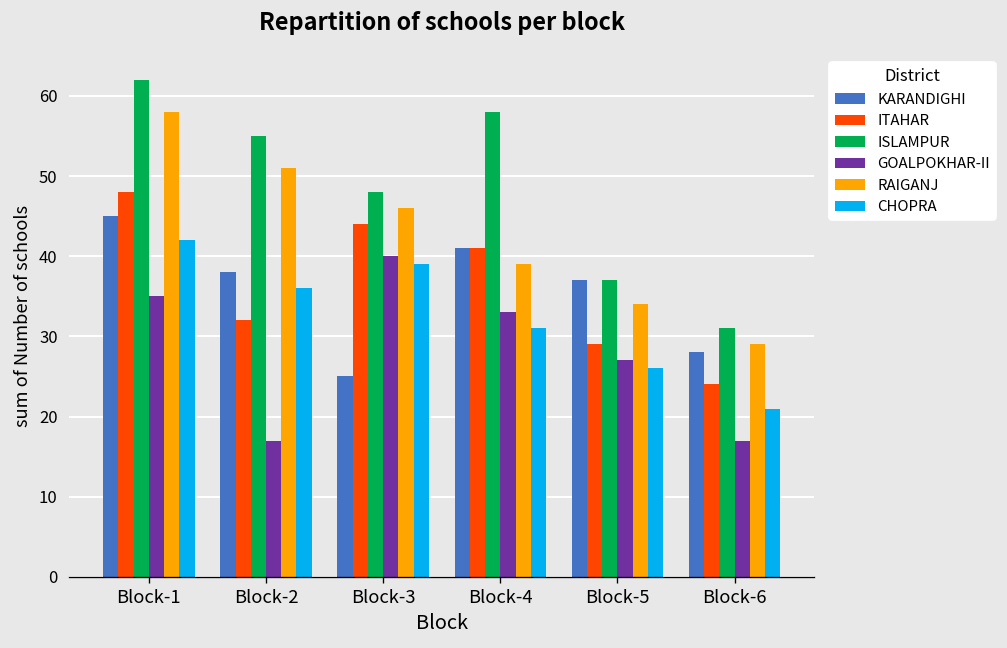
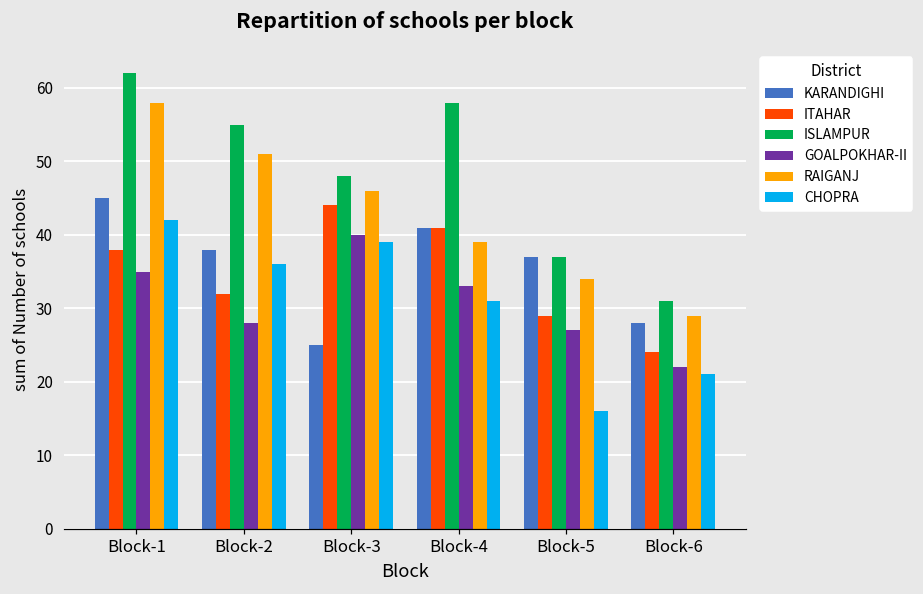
ITAHAR, Block-1: 48 -> 38
GOALPOKHAR-II, Block-2: 17 -> 28
CHOPRA, Block-5: 26 -> 16
GOALPOKHAR-II, Block-6: 17 -> 22
